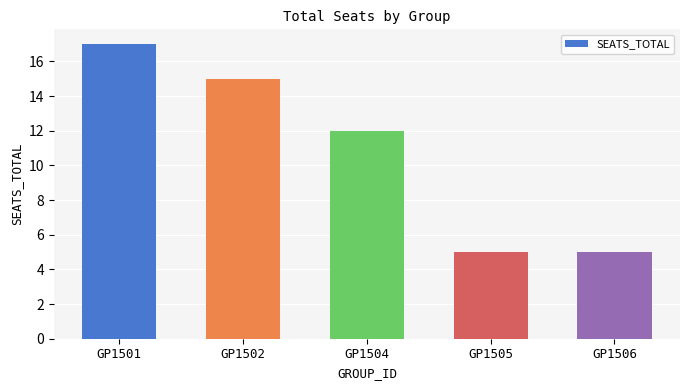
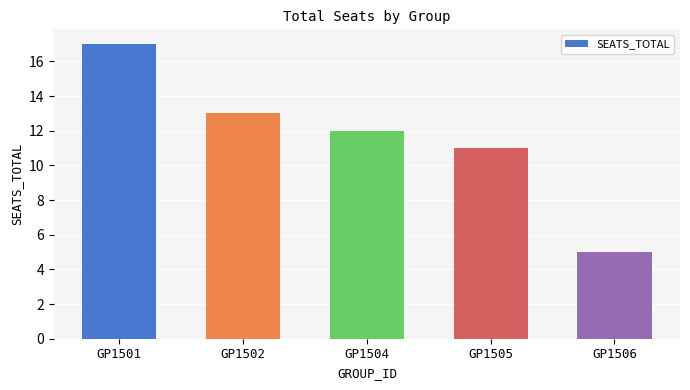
GP1502: 15 -> 13
GP1505: 5 -> 11
